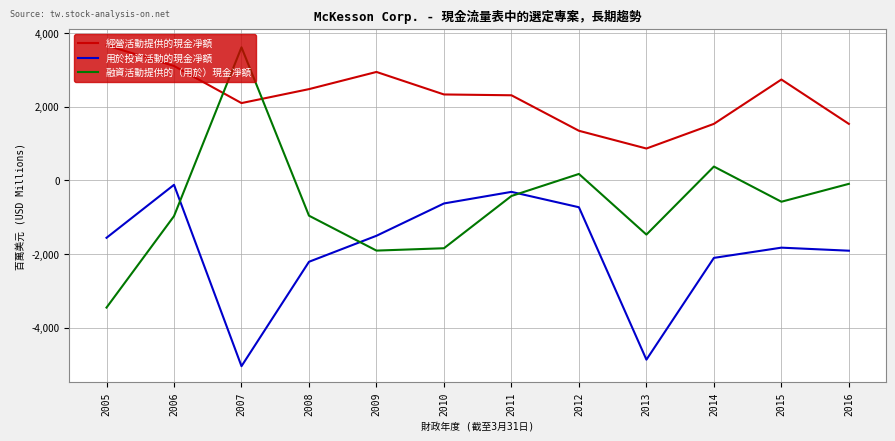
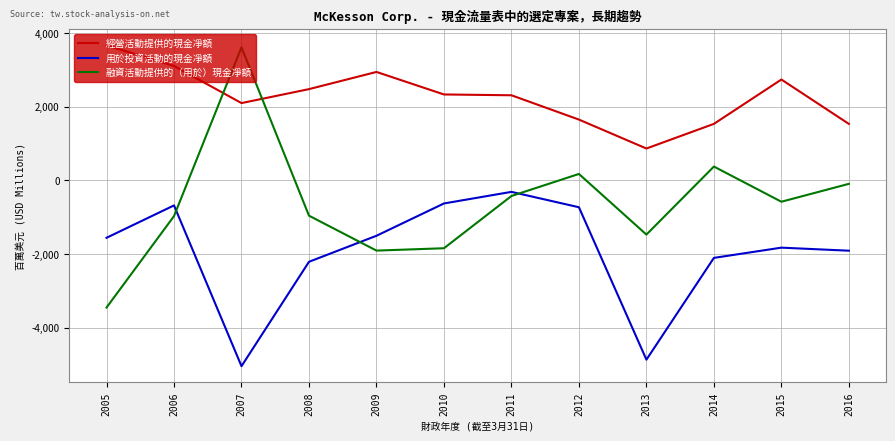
用於投資活動的現金凈額, 2006: -100 -> -700
經營活動提供的現金凈額, 2012: 1,400 -> 1,700
